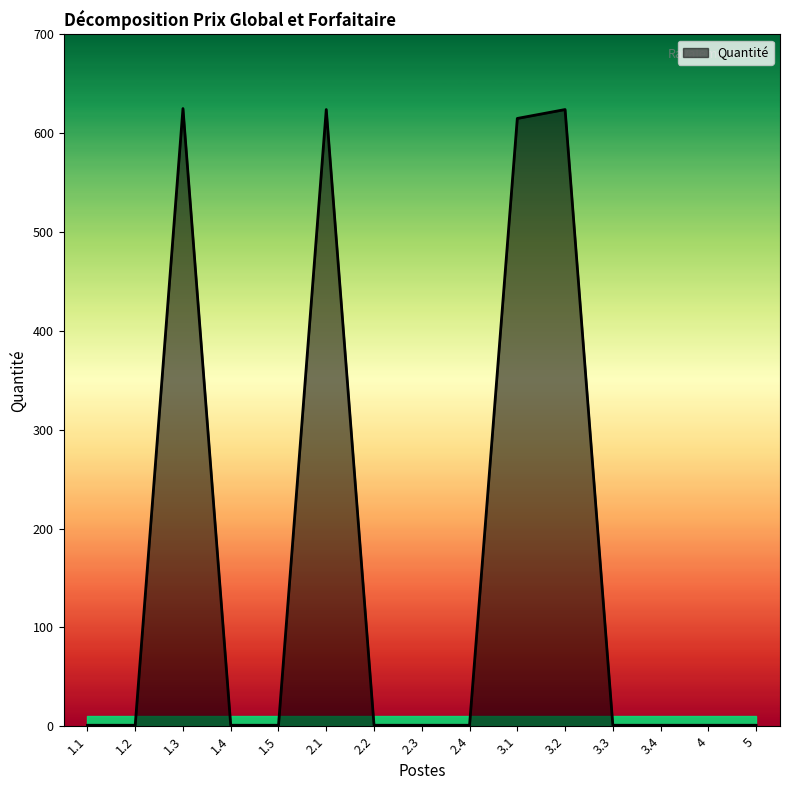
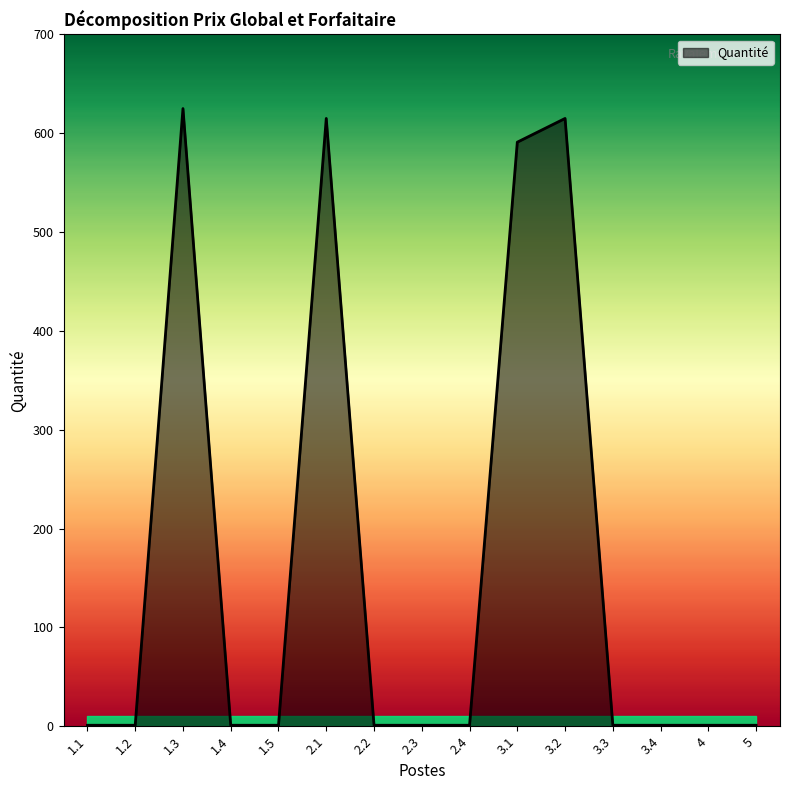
Quantité, 2.1: 624 -> 615
Quantité, 3.1: 620 -> 590
Quantité, 3.2: 624 -> 615
